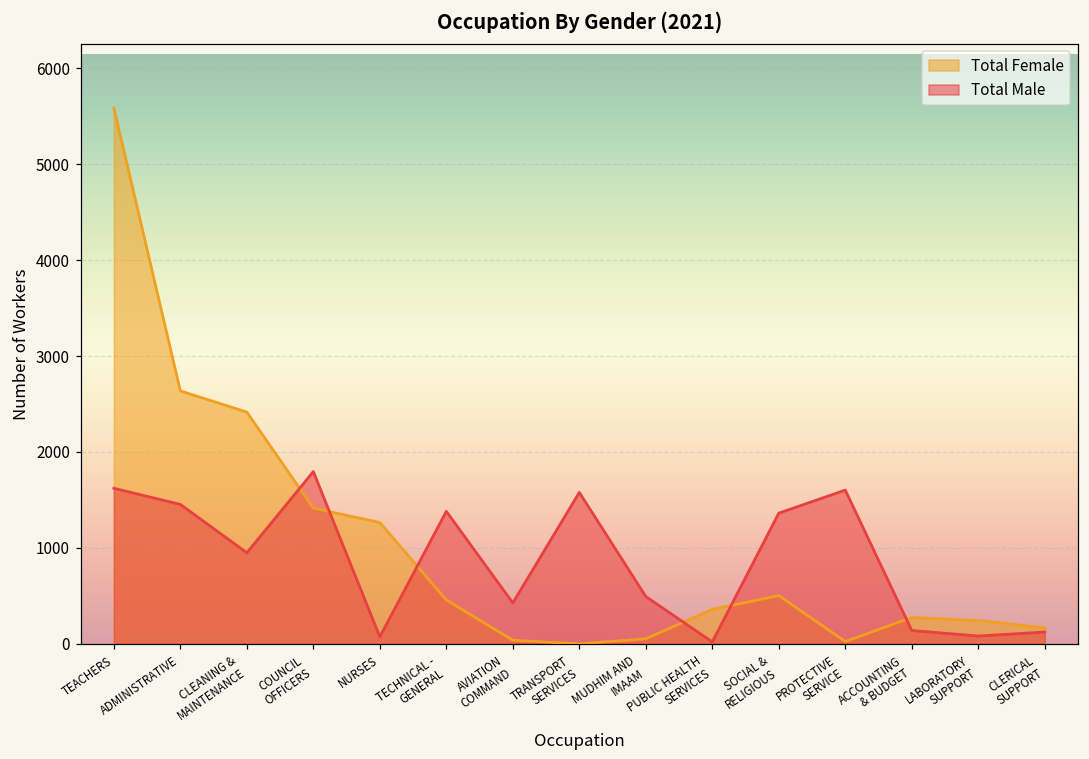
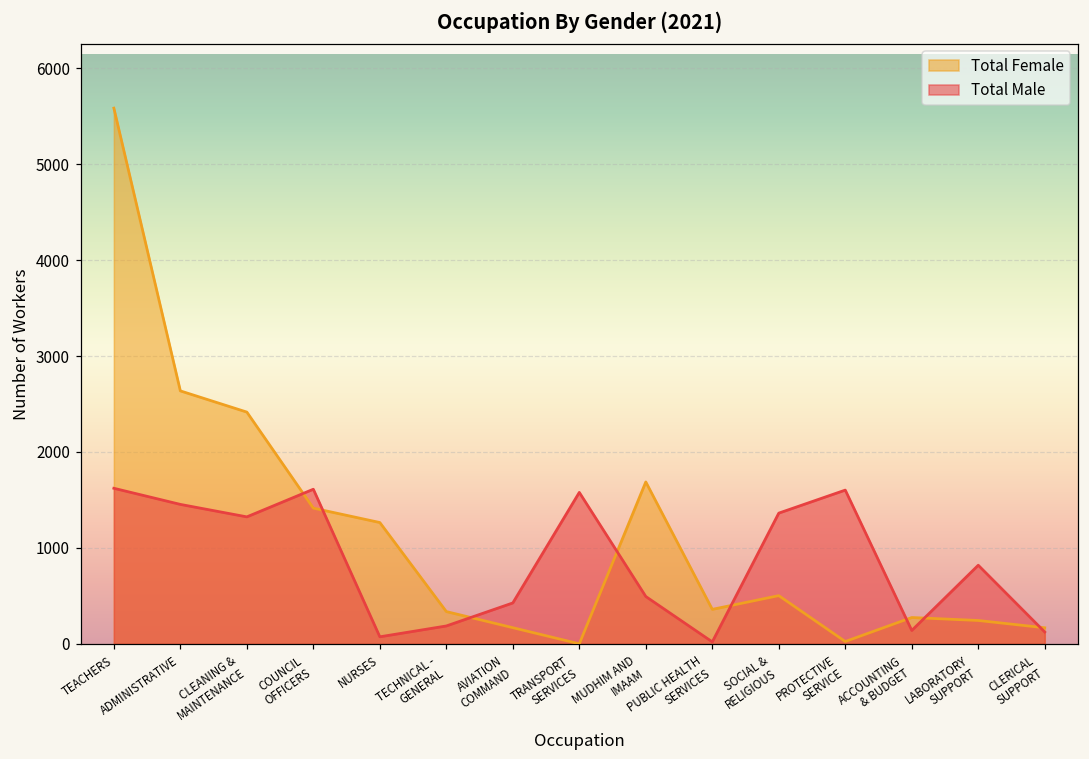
Total Male, CLEANING & MAINTENANCE: 1000 -> 1300
Total Male, COUNCIL OFFICERS: 1800 -> 1600
Total Female, TECHNICAL - GENERAL: 500 -> 300
Total Male, TECHNICAL - GENERAL: 1400 -> 200
Total Female, AVIATION COMMAND: 0 -> 200
Total Female, MUDHIM AND IMAAM: 100 -> 1700
Total Male, LABORATORY SUPPORT: 100 -> 800
